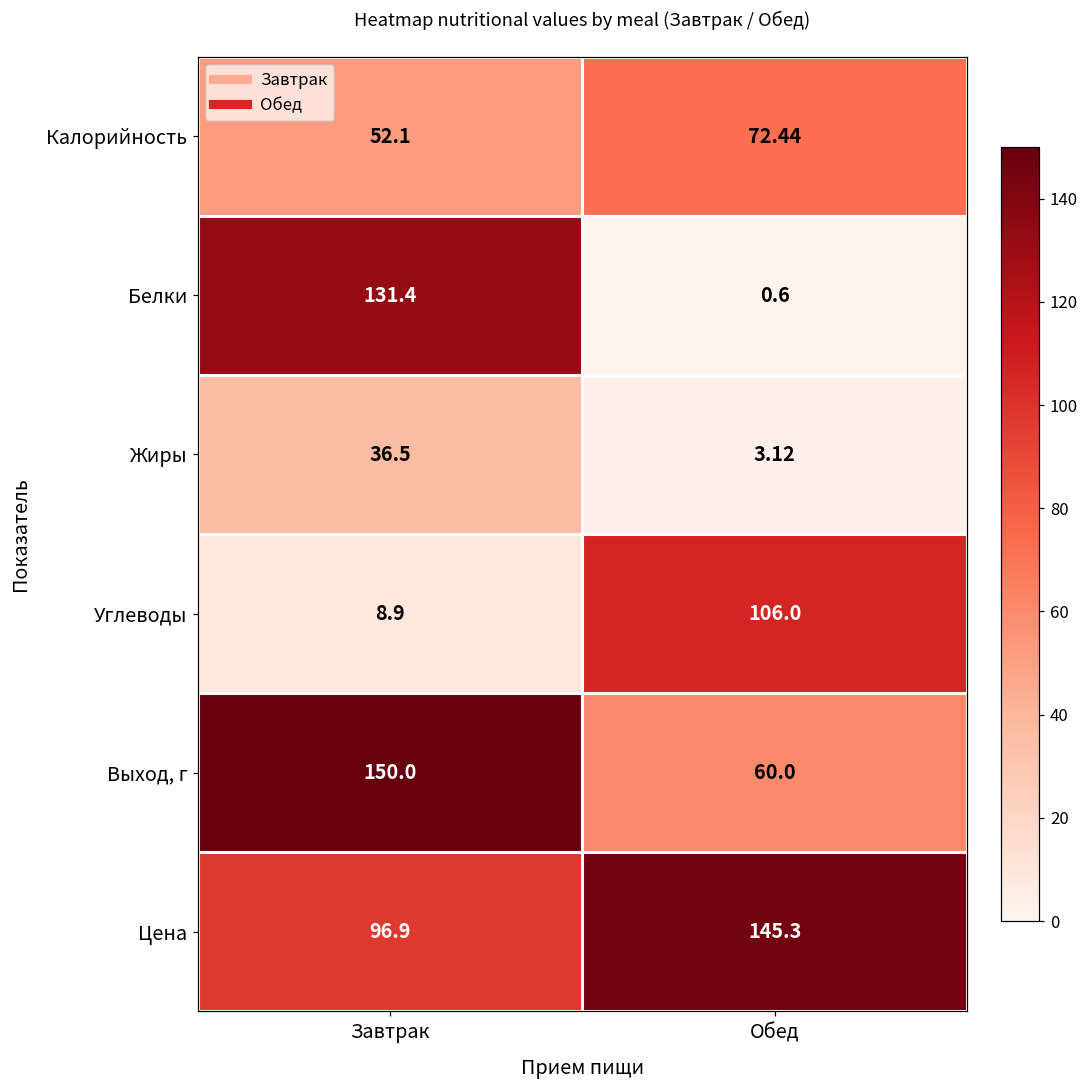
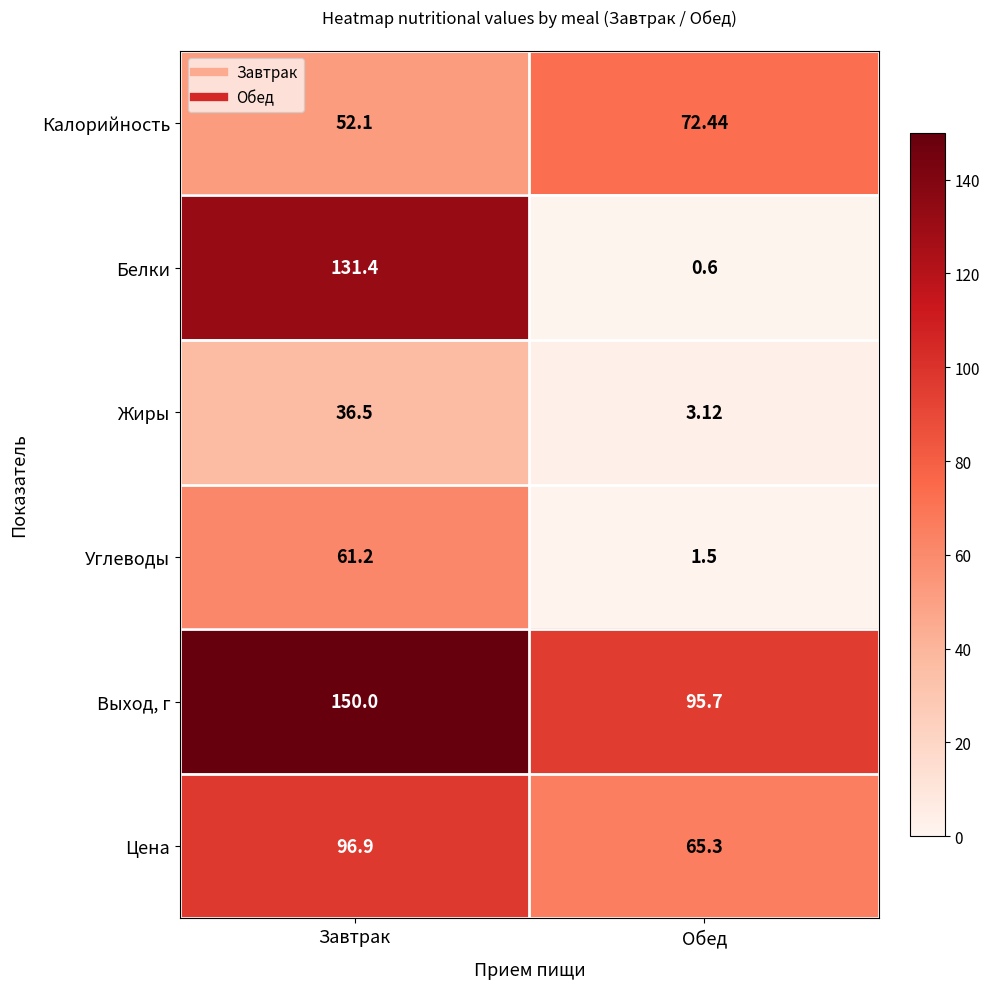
Углеводы, Завтрак: 8.9 -> 61.2
Углеводы, Обед: 106.0 -> 1.5
Выход, г, Обед: 60.0 -> 95.7
Цена, Обед: 145.3 -> 65.3
